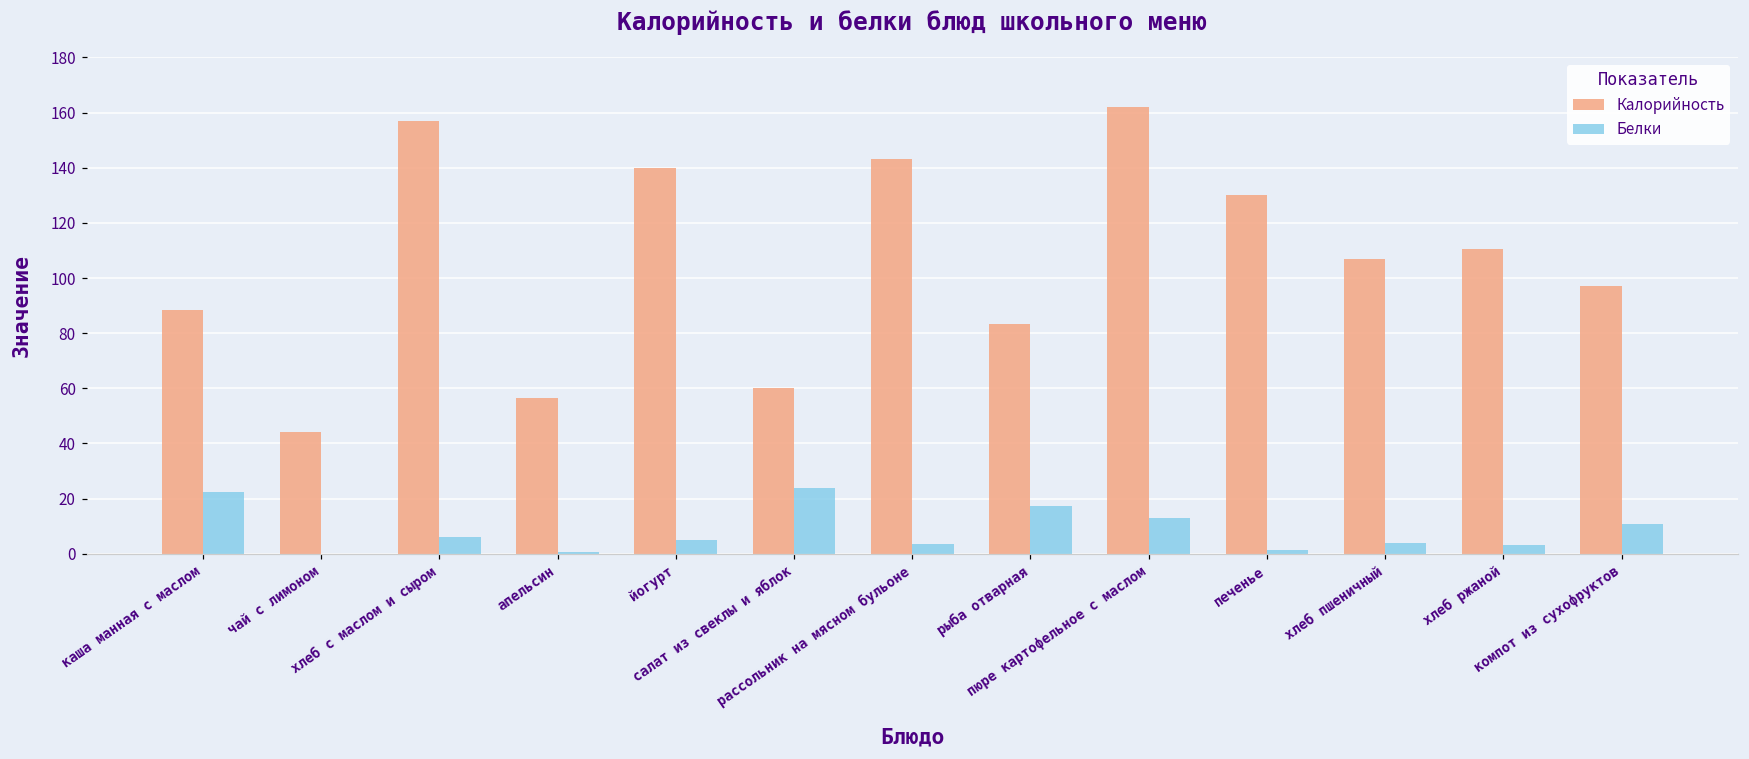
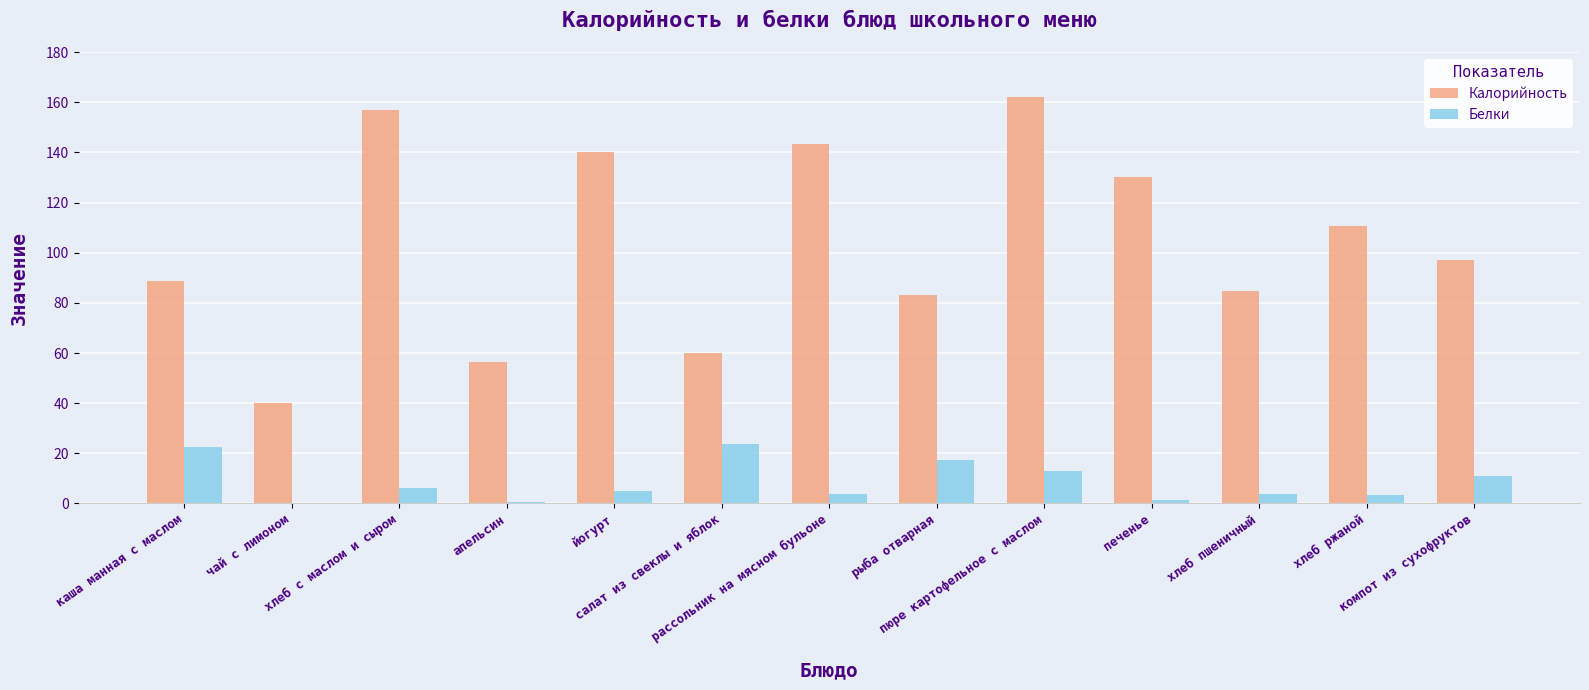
Калорийность, чай с лимоном: 44 -> 40
Калорийность, хлеб пшеничный: 107 -> 85
